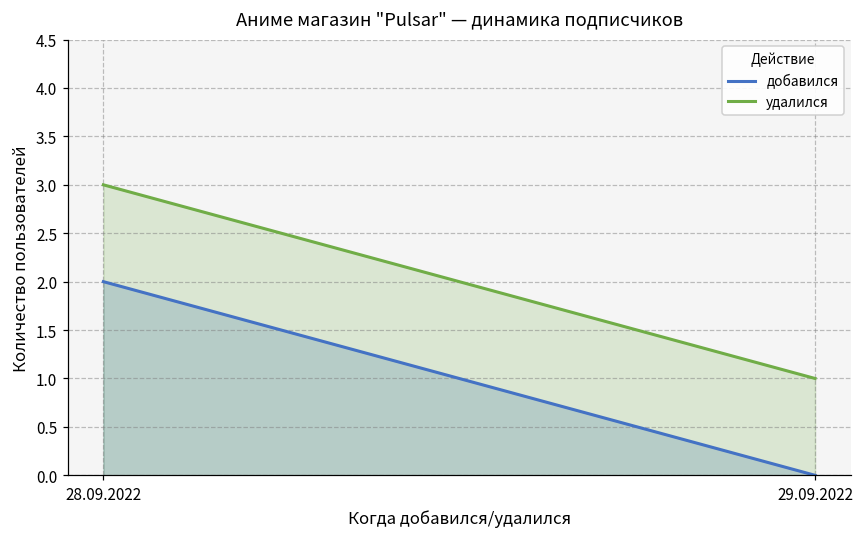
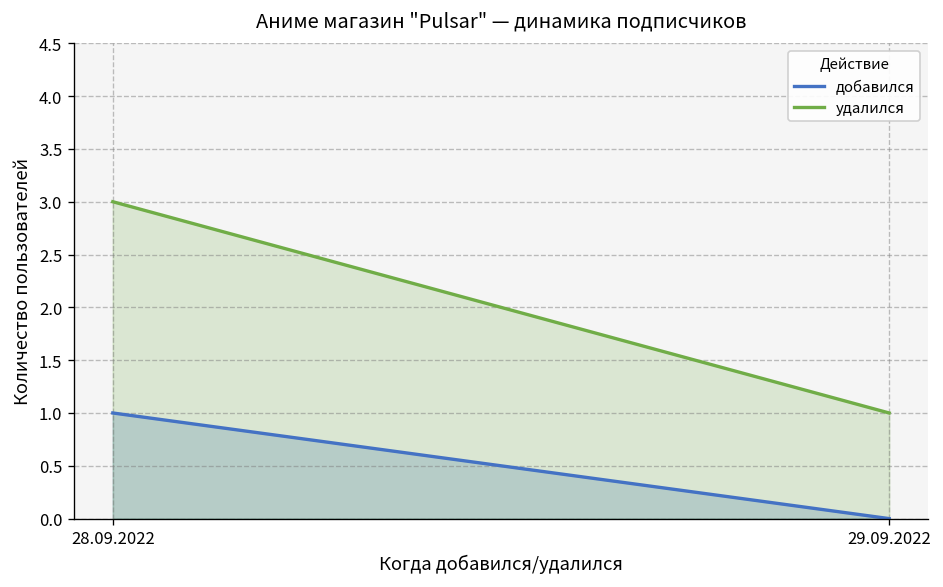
добавился, 28.09.2022: 2 -> 1
